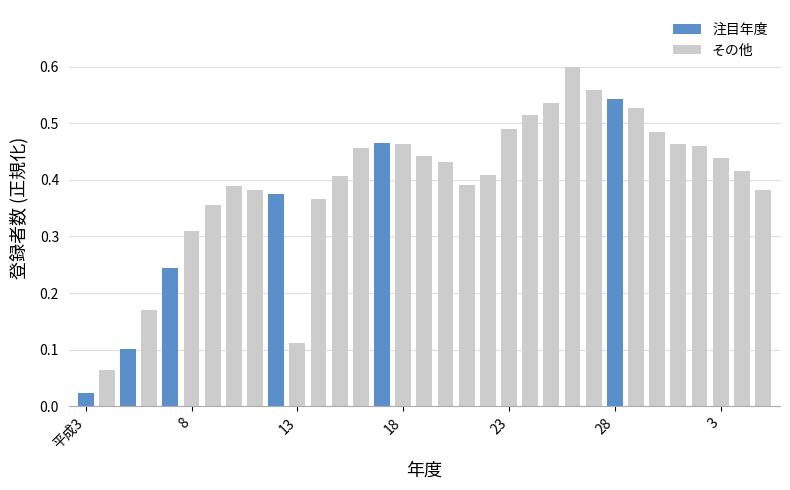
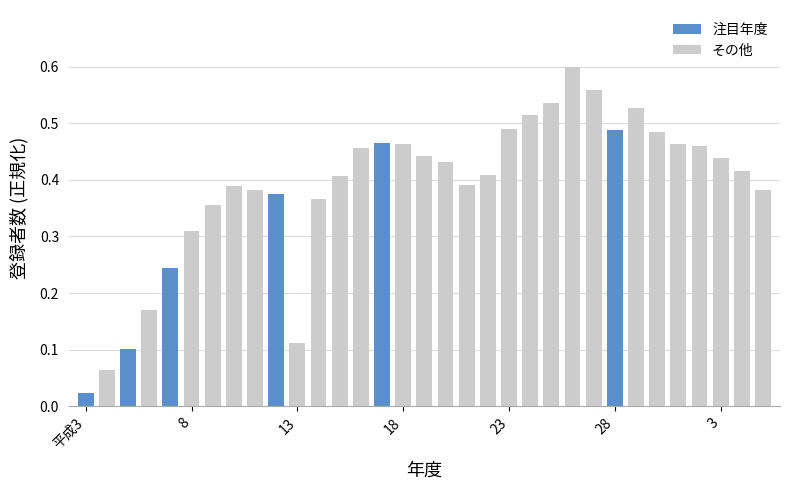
28: 0.54 -> 0.49
